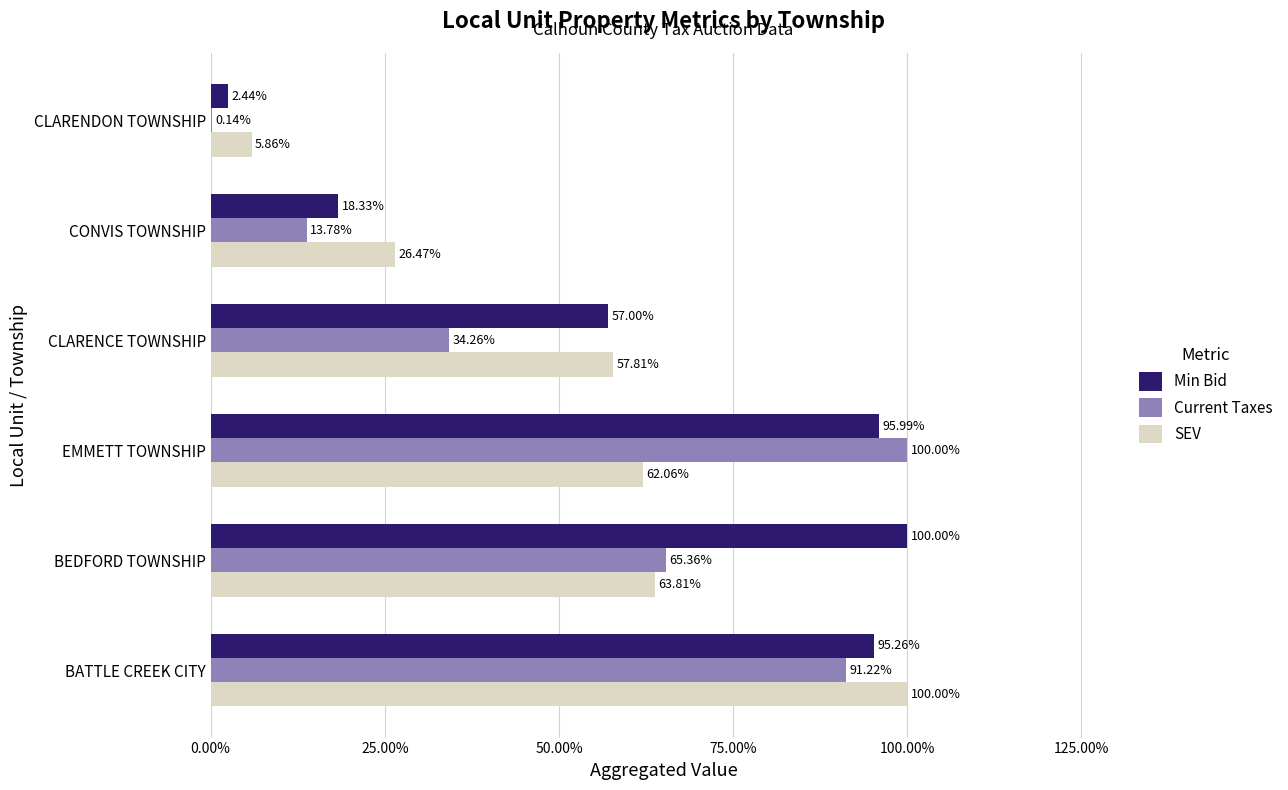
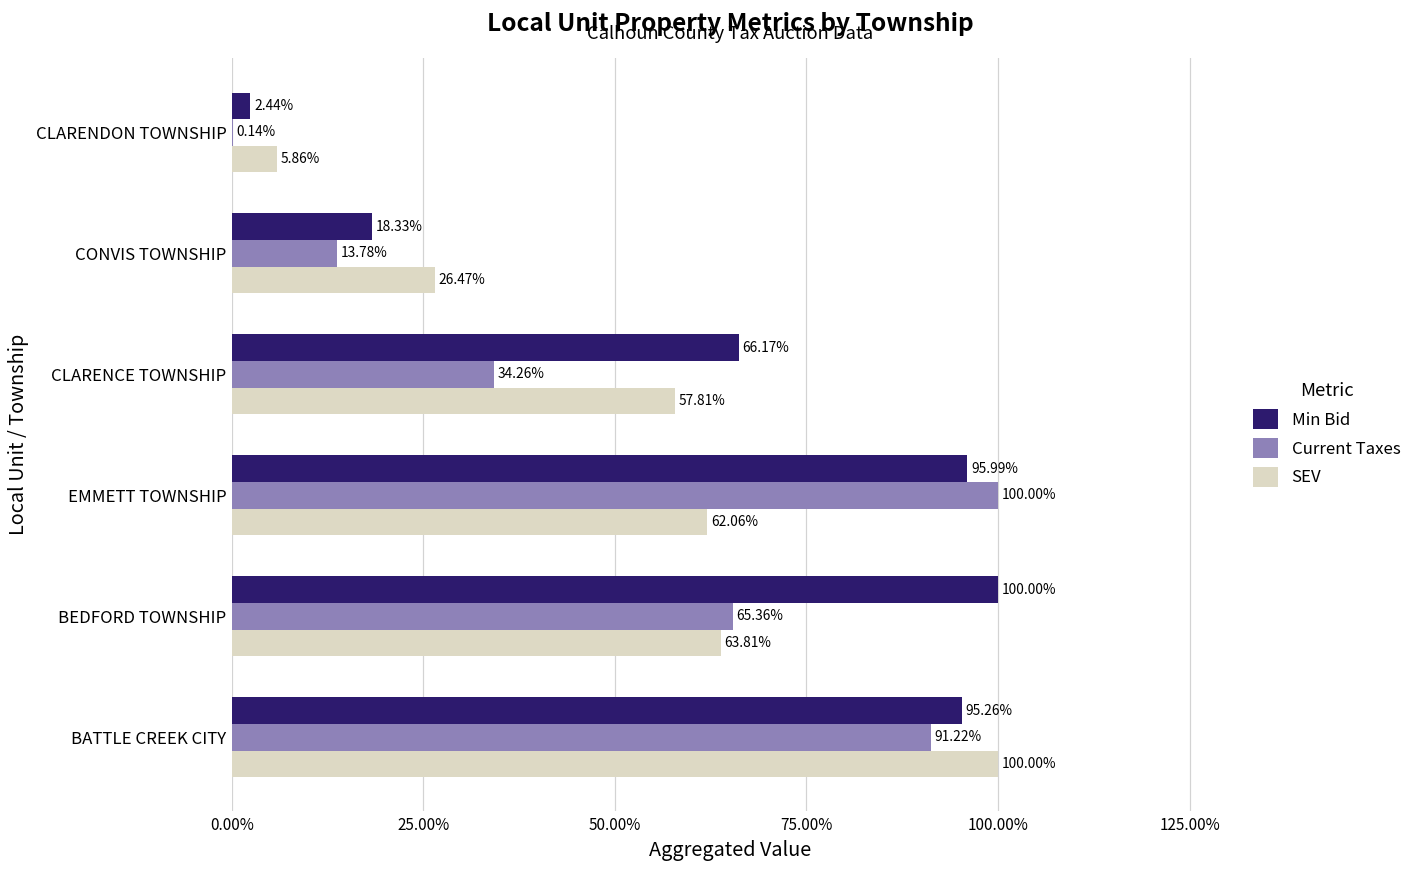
Min Bid, CLARENCE TOWNSHIP: 57.00% -> 66.17%
